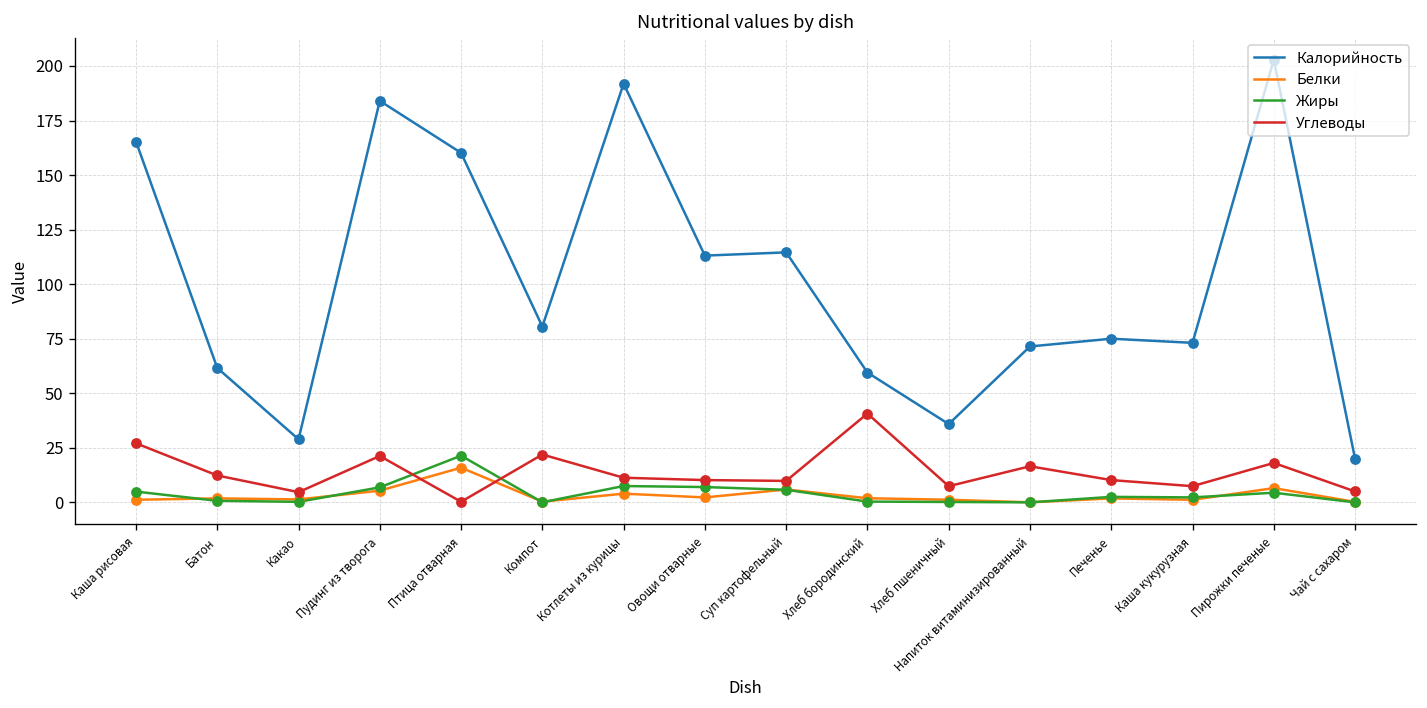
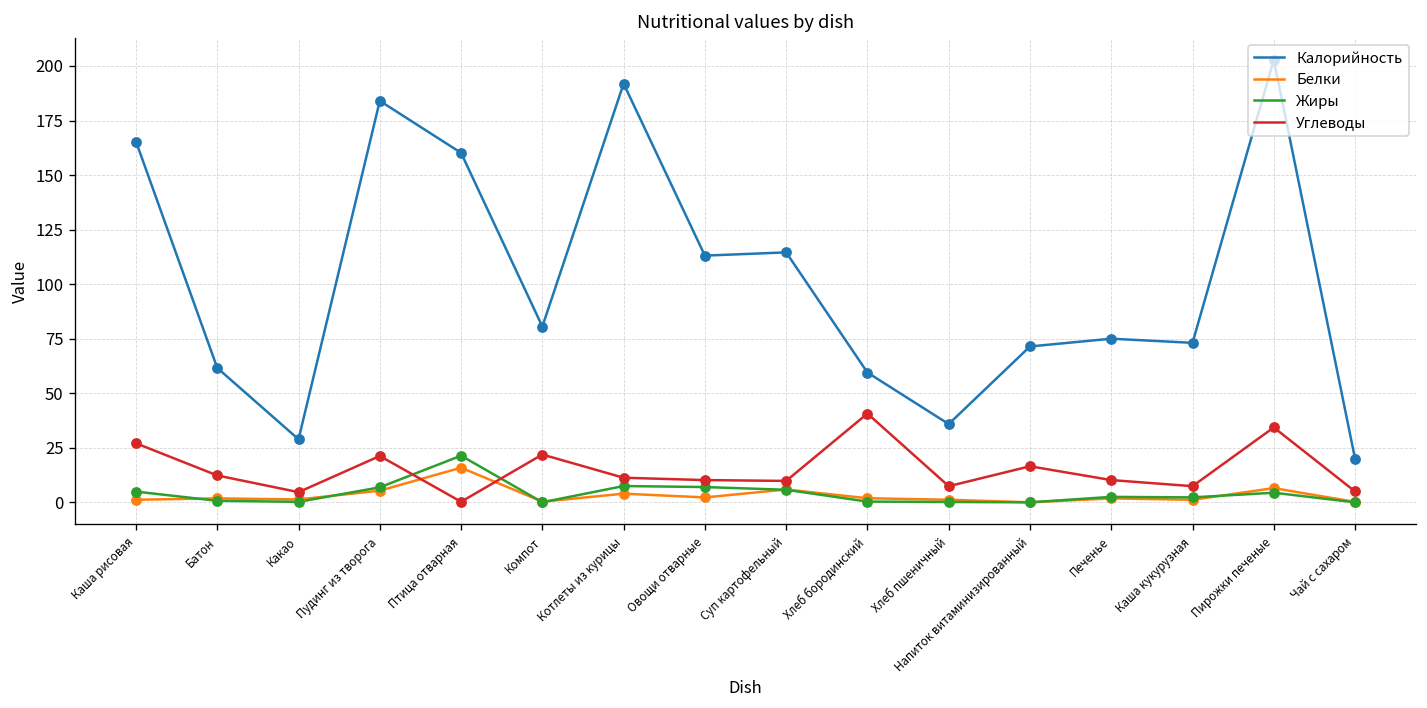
Углеводы, Пирожки печеные: 18 -> 34
